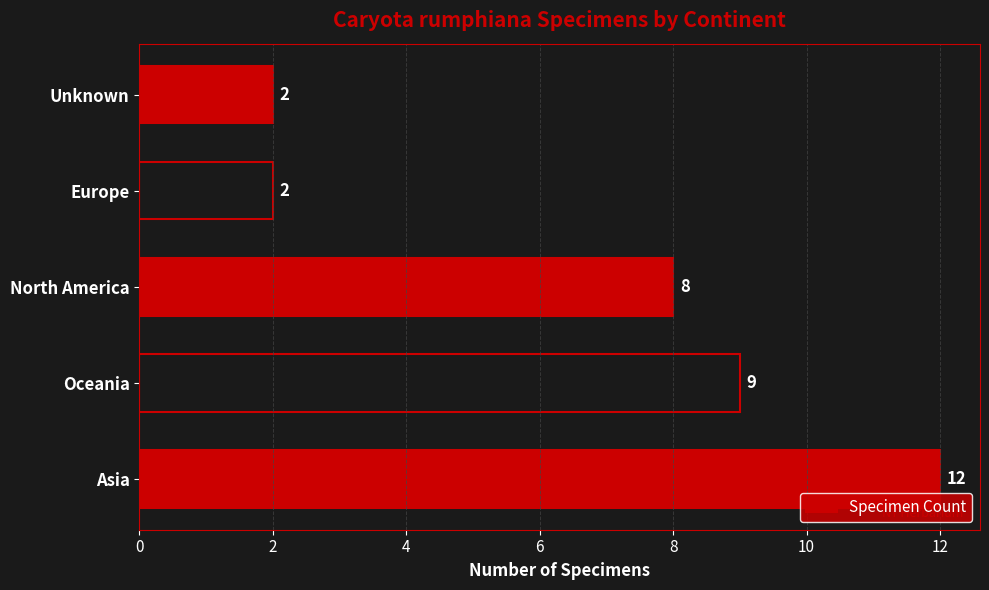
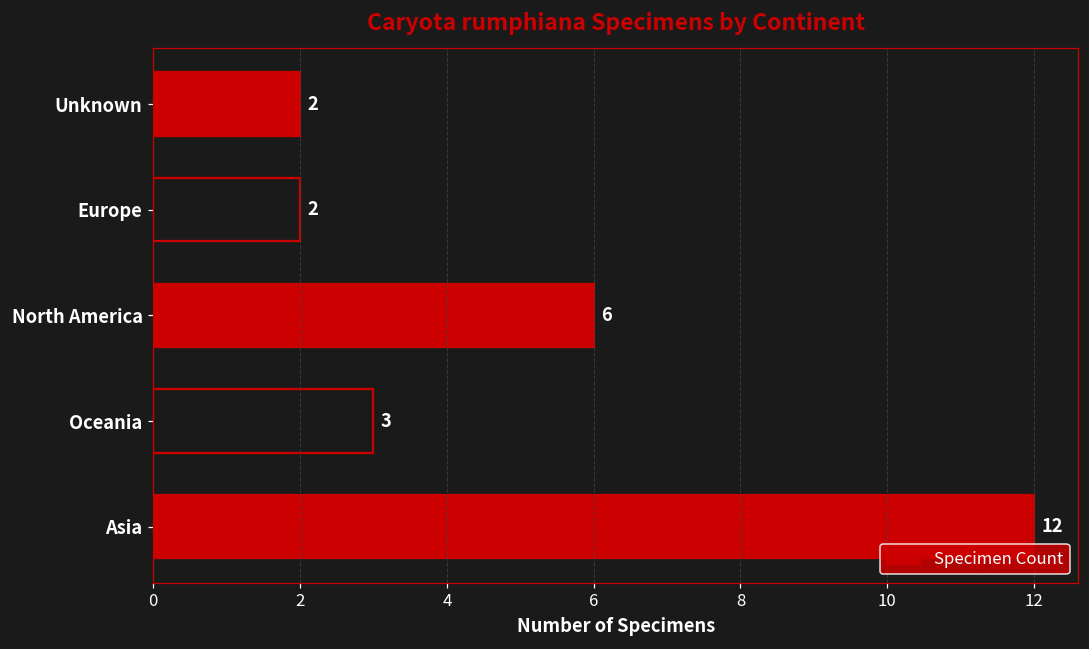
North America: 8 -> 6
Oceania: 9 -> 3
